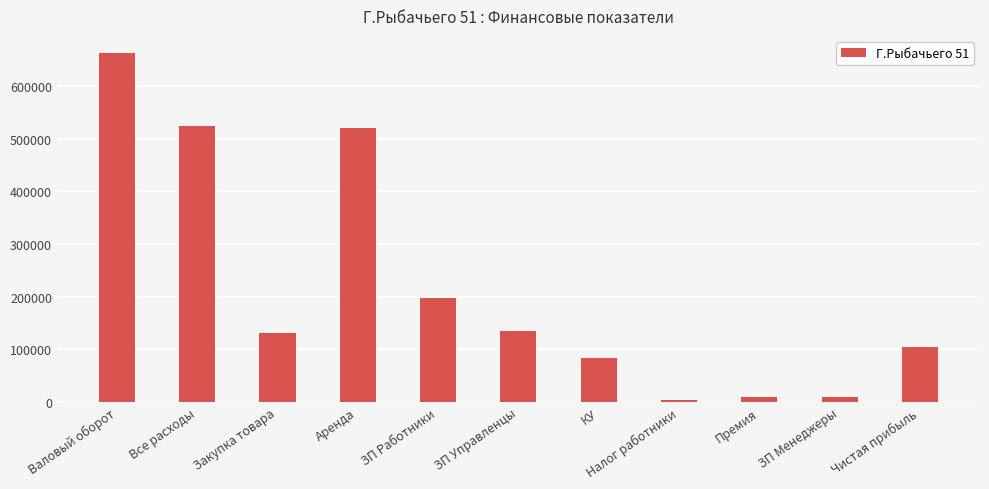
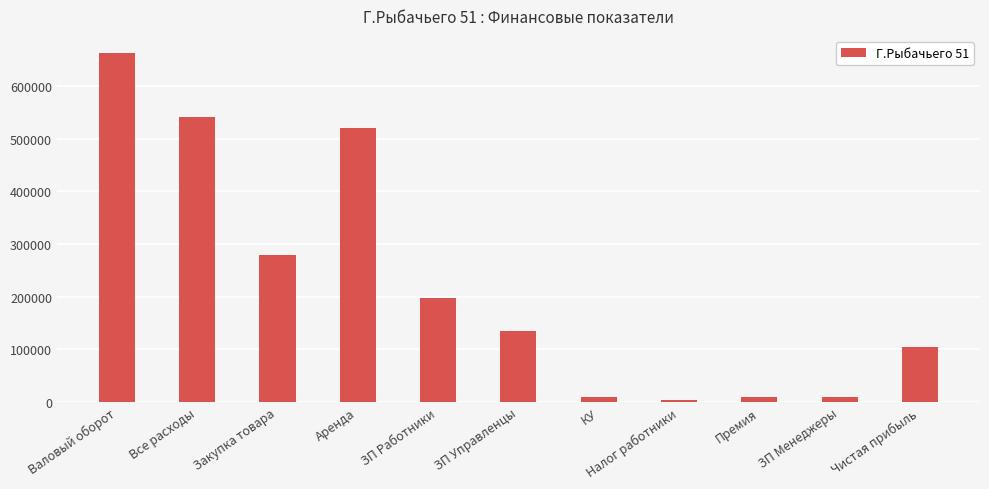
Все расходы: 520000 -> 540000
Закупка товара: 130000 -> 280000
КУ: 80000 -> 10000
